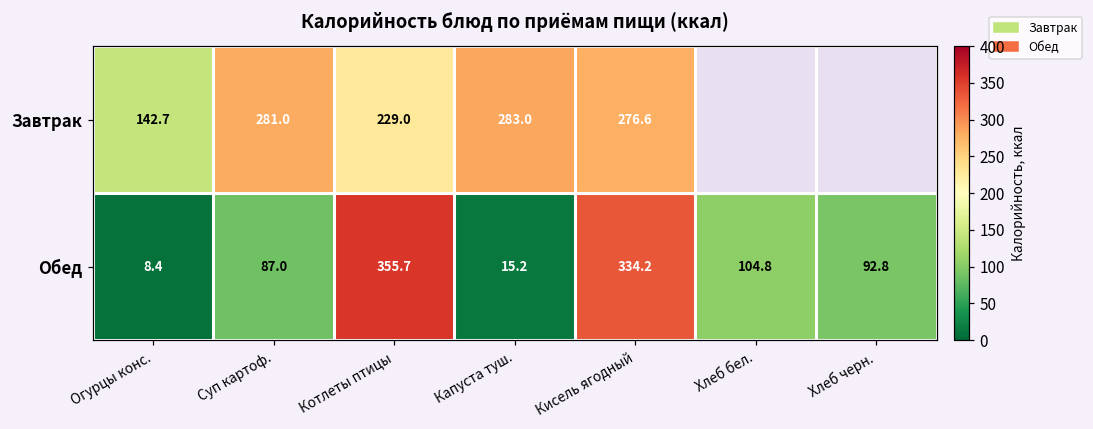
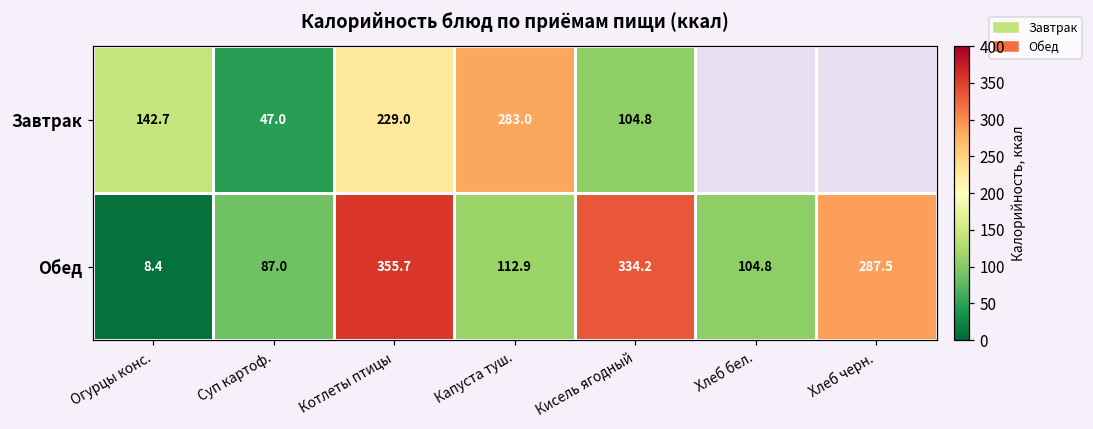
Завтрак, Суп картоф.: 281.0 -> 47.0
Завтрак, Кисель ягодный: 276.6 -> 104.8
Обед, Капуста туш.: 15.2 -> 112.9
Обед, Хлеб черн.: 92.8 -> 287.5
